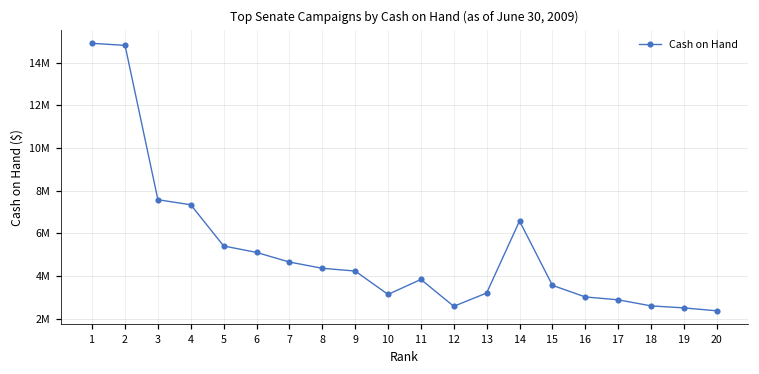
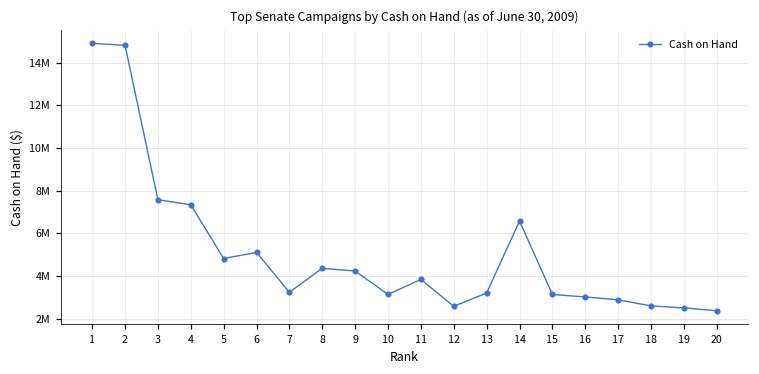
5: 5400000 -> 4800000
7: 4700000 -> 3200000
15: 3600000 -> 3100000
